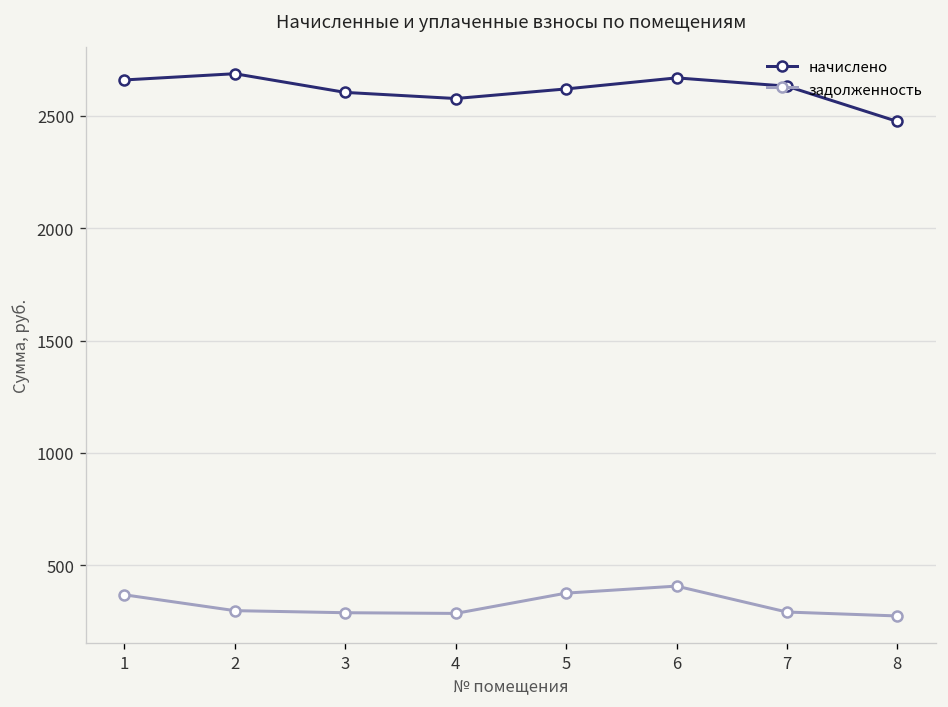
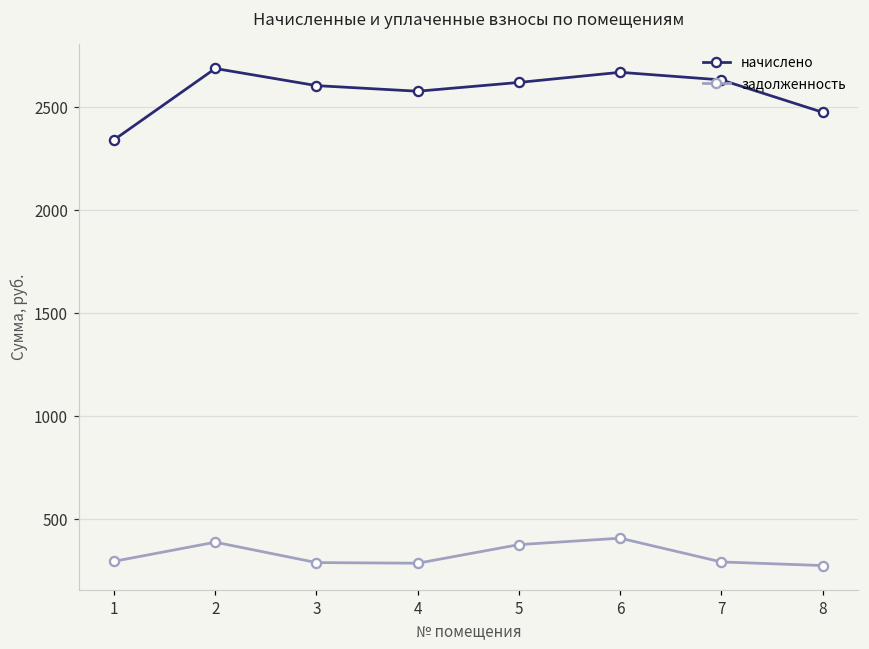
начислено, 1: 2660 -> 2340
задолженность, 1: 370 -> 300
задолженность, 2: 300 -> 390
